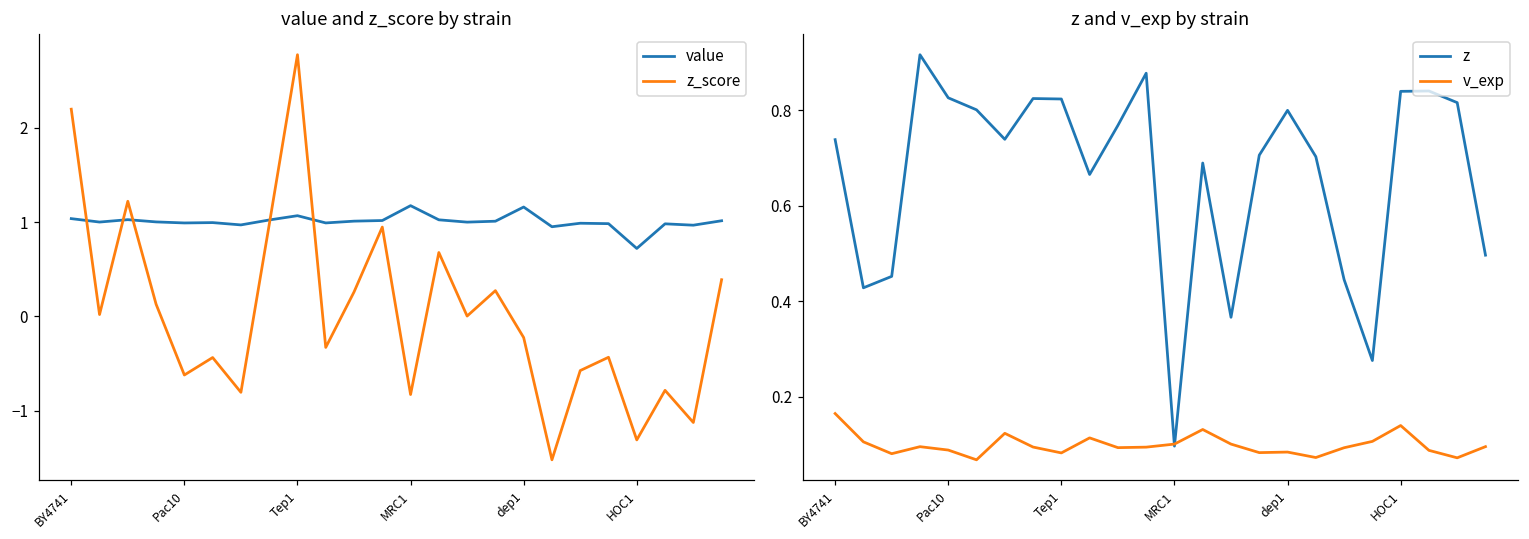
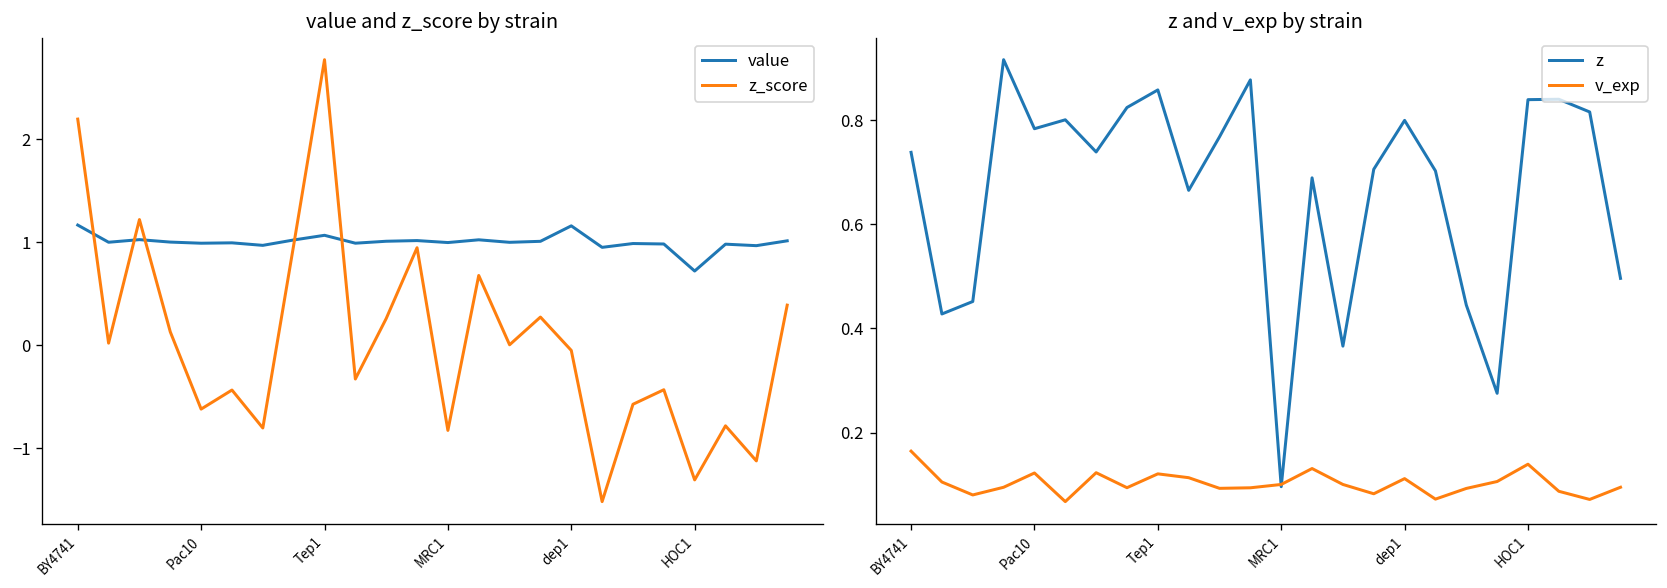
value and z_score by strain, value, BY4741: 1.0 -> 1.2
value and z_score by strain, value, MRC1: 1.2 -> 1.0
value and z_score by strain, z_score, dep1: -0.2 -> -0.1
z and v_exp by strain, z, Pac10: 0.83 -> 0.78
z and v_exp by strain, v_exp, Pac10: 0.09 -> 0.12
z and v_exp by strain, z, Tep1: 0.82 -> 0.86
z and v_exp by strain, v_exp, Tep1: 0.08 -> 0.12
z and v_exp by strain, v_exp, dep1: 0.08 -> 0.11
